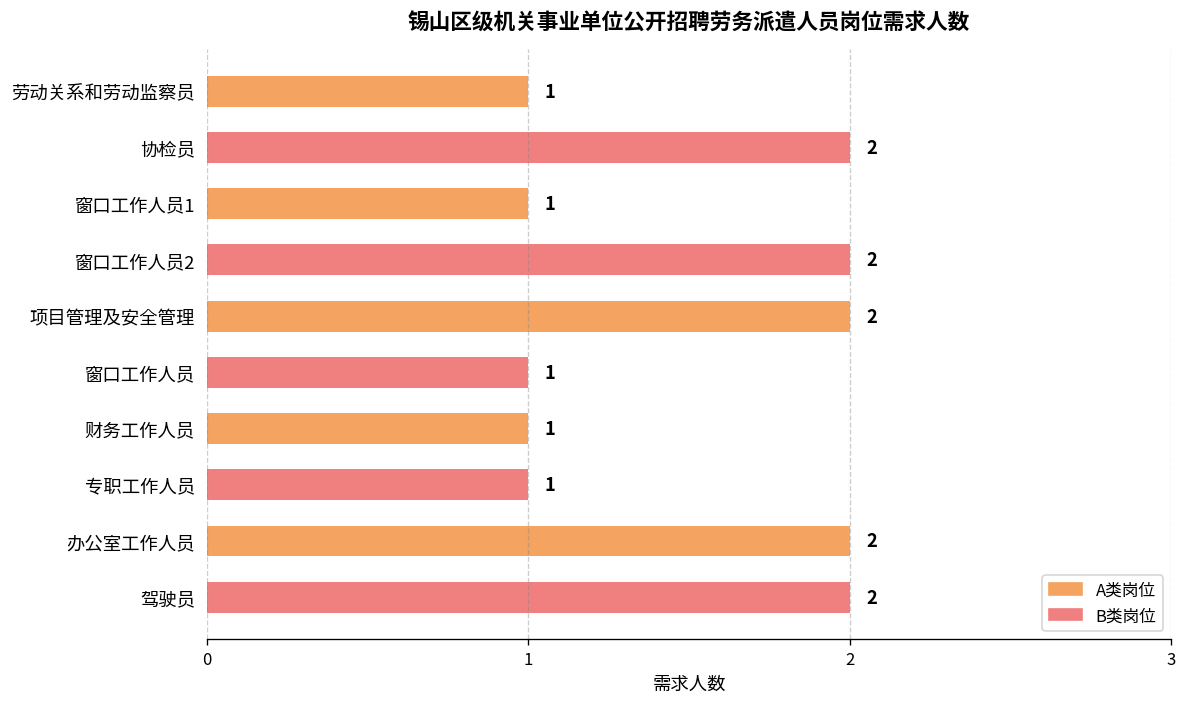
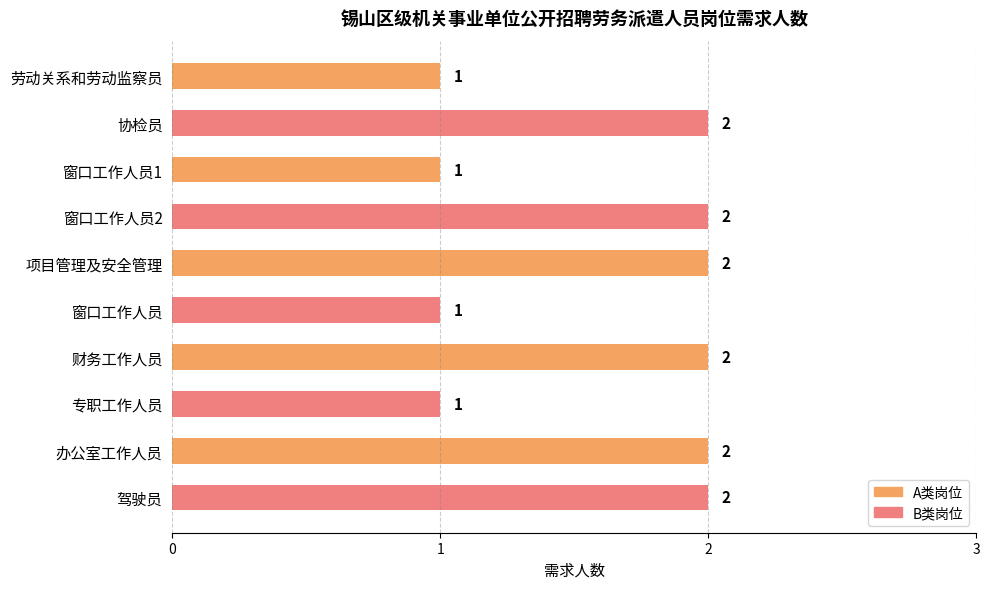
财务工作人员: 1 -> 2
